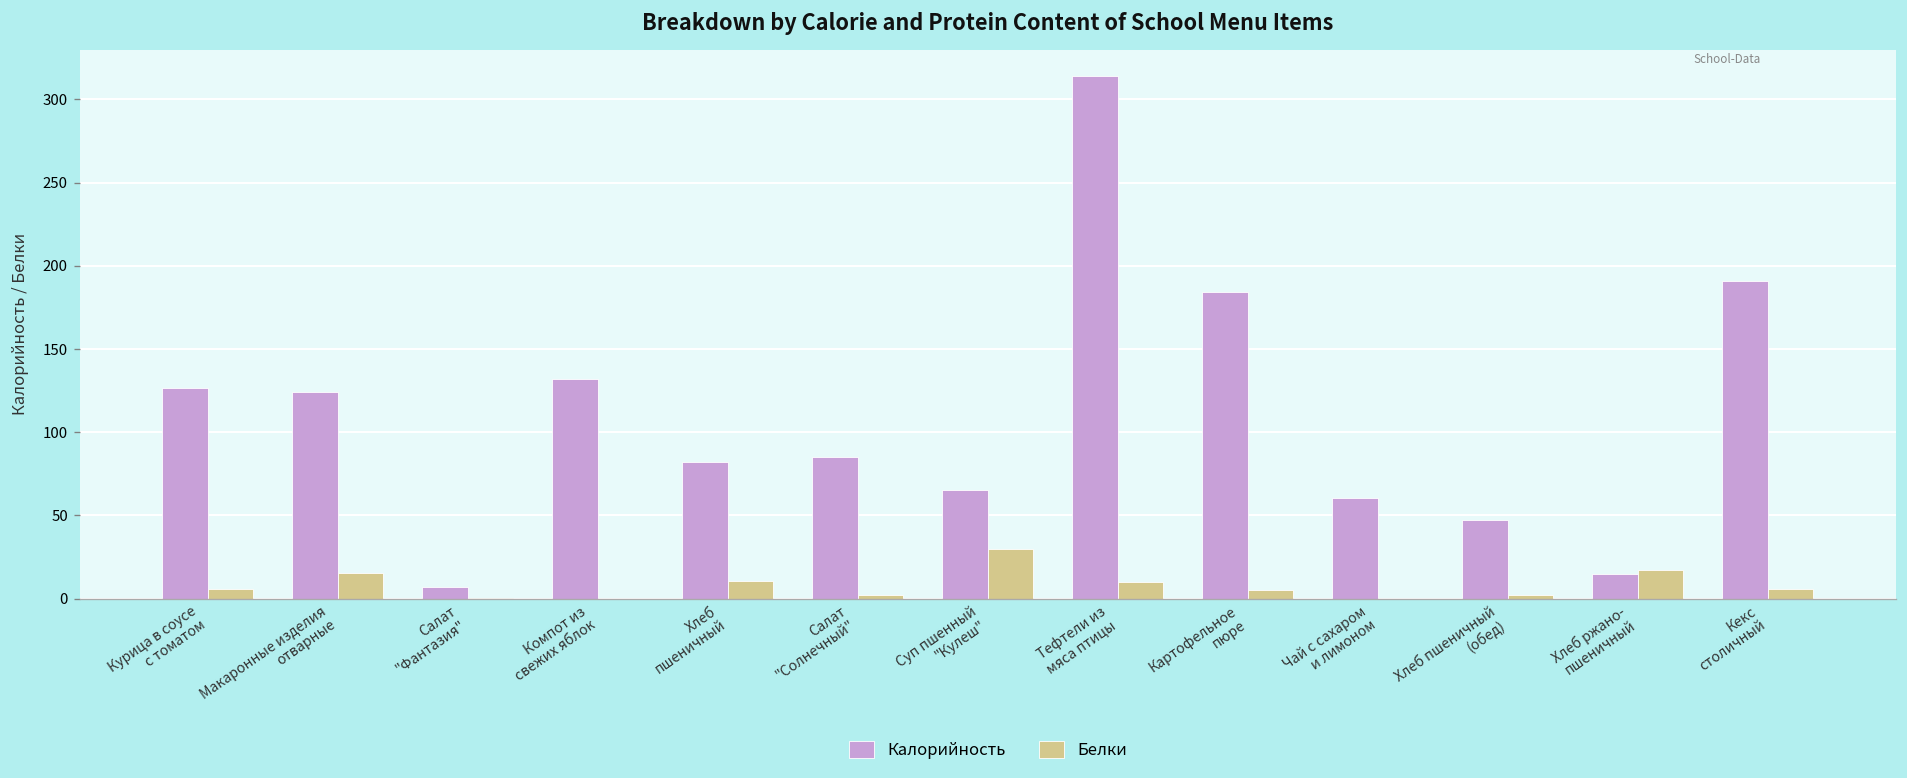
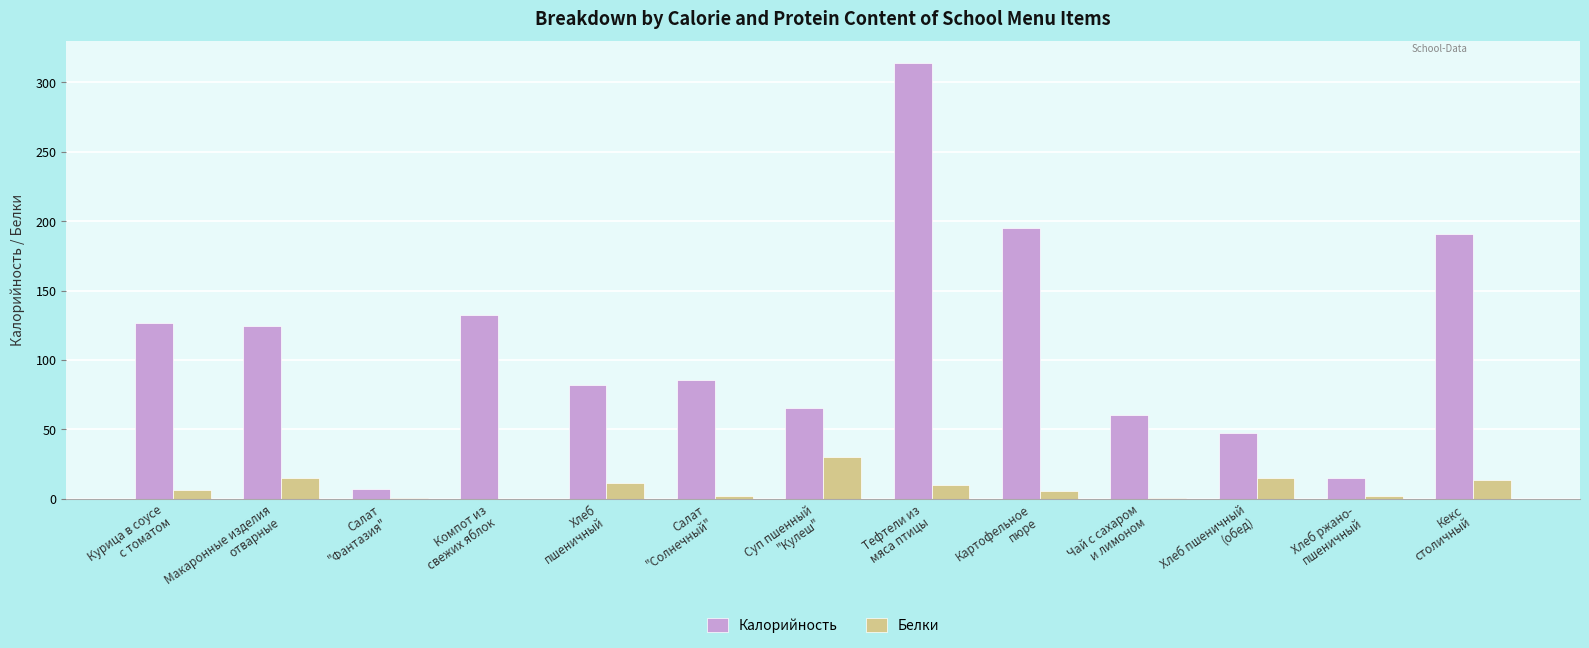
Калорийность, Картофельное пюре: 185 -> 195
Белки, Хлеб пшеничный (обед): 2 -> 15
Белки, Хлеб ржано- пшеничный: 17 -> 2
Белки, Кекс столичный: 6 -> 13
